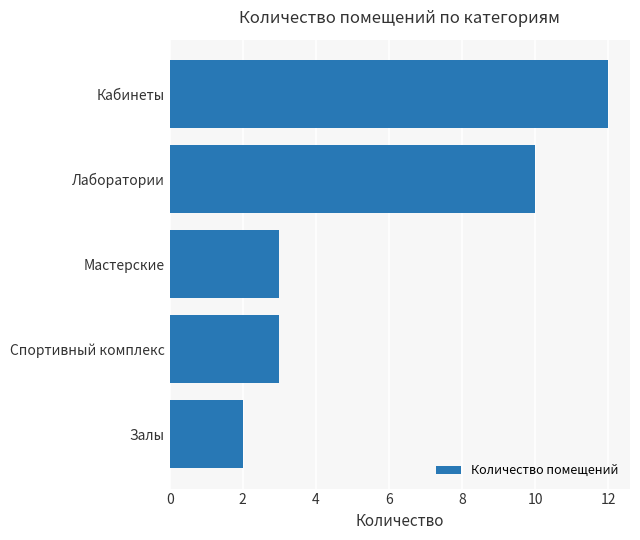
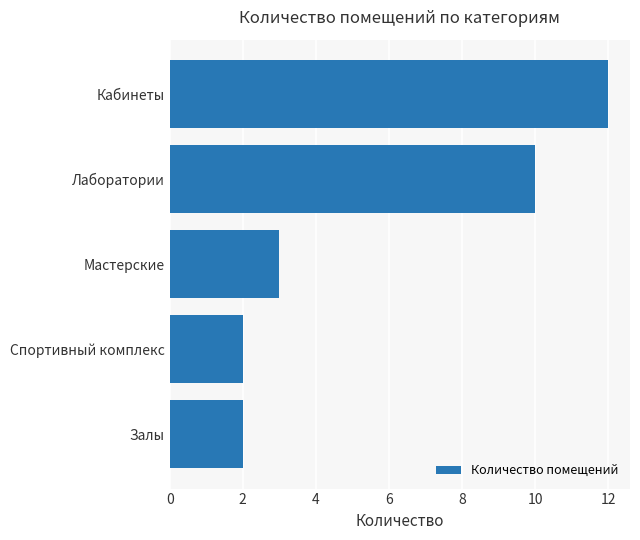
Спортивный комплекс: 3 -> 2
